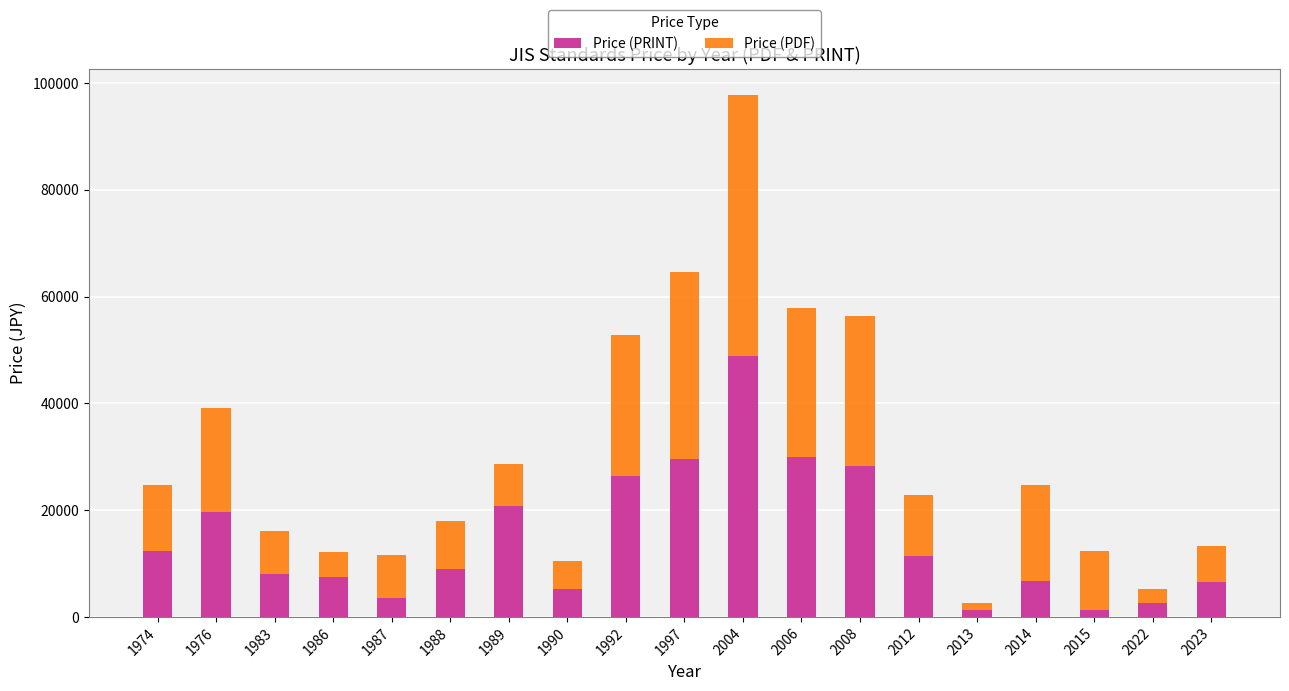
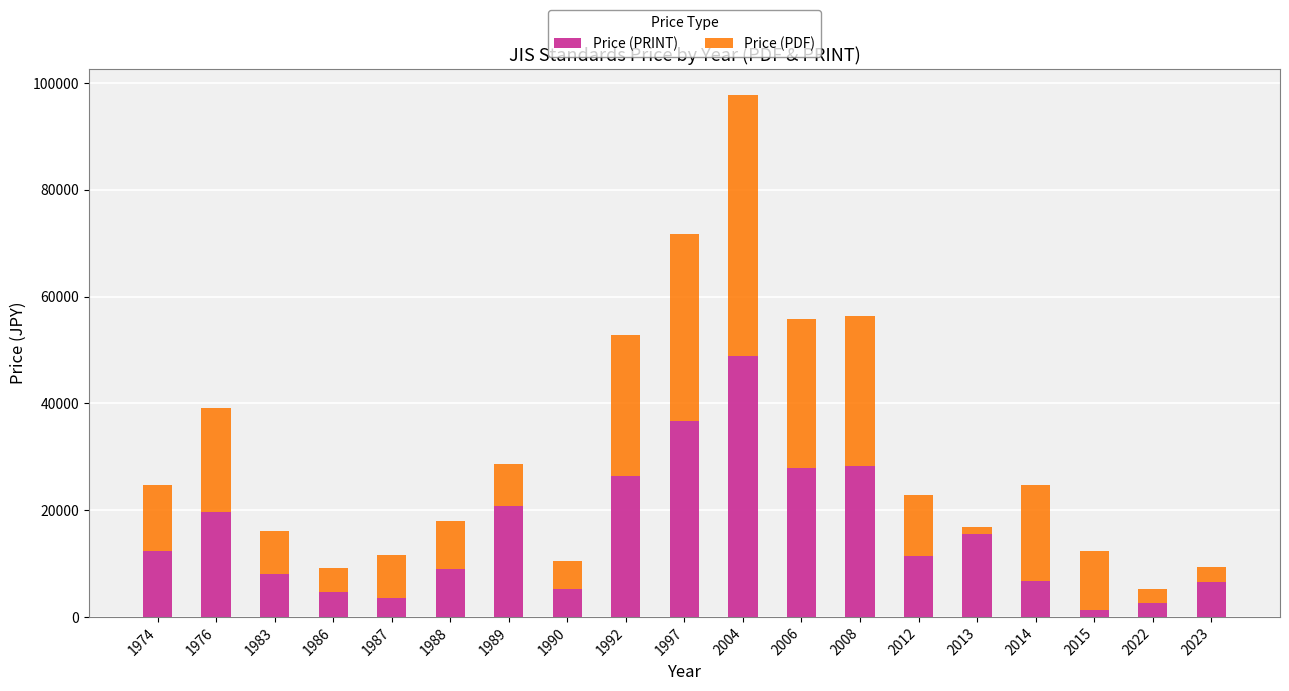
Price (PRINT), 1986: 8000 -> 5000
Price (PRINT), 1997: 30000 -> 37000
Price (PRINT), 2006: 30000 -> 28000
Price (PRINT), 2013: 1000 -> 15000
Price (PDF), 2023: 7000 -> 3000
